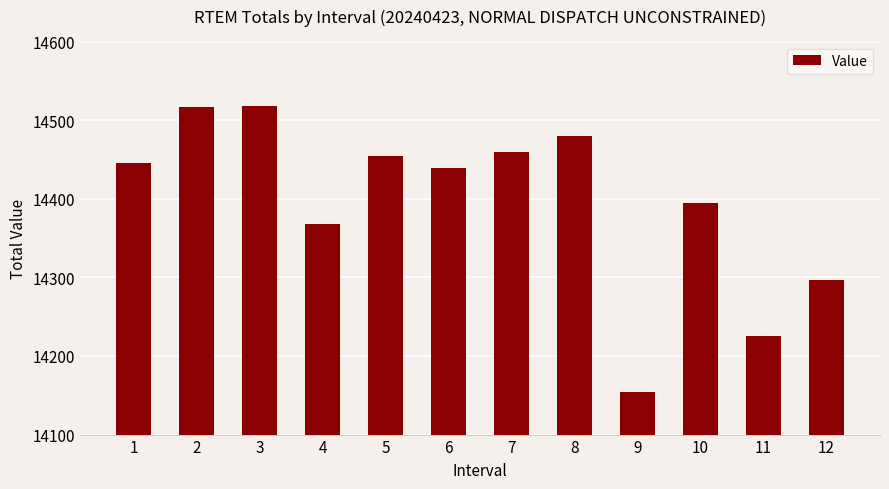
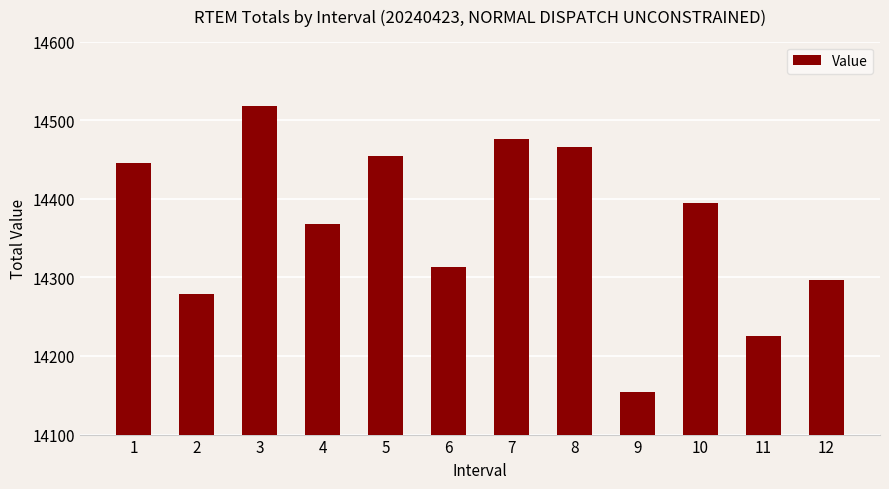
2: 14520 -> 14280
6: 14440 -> 14310
7: 14460 -> 14480
8: 14480 -> 14470
